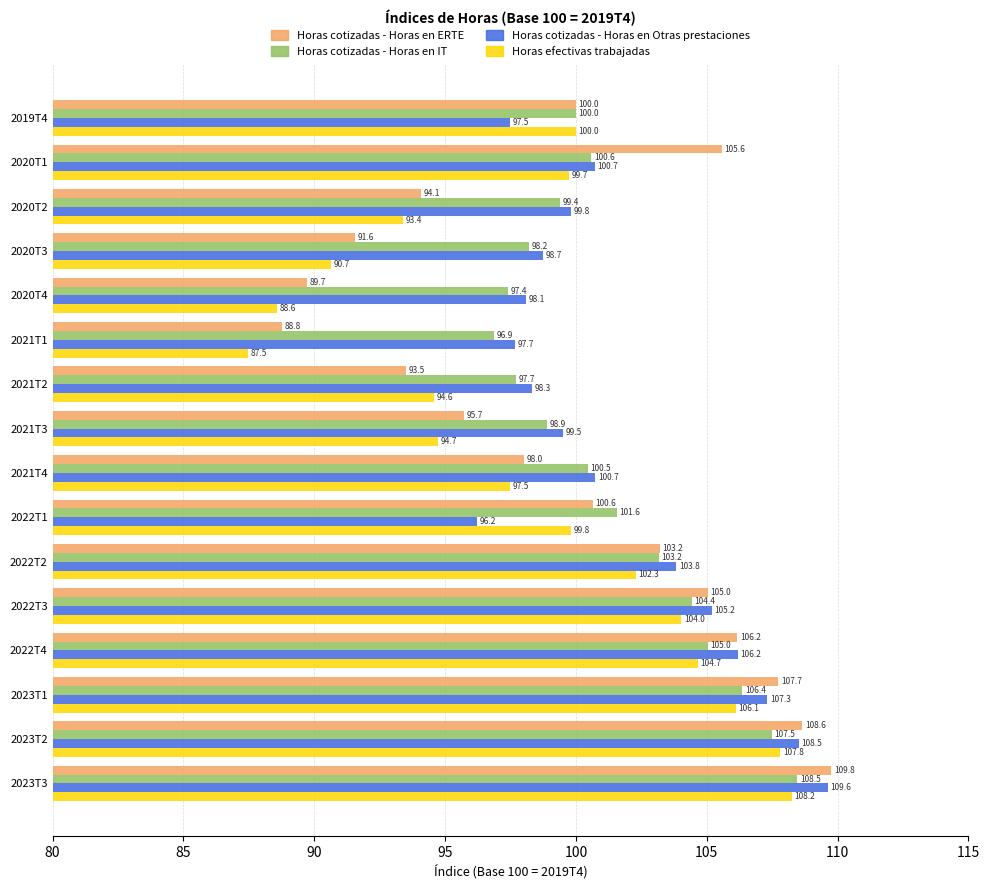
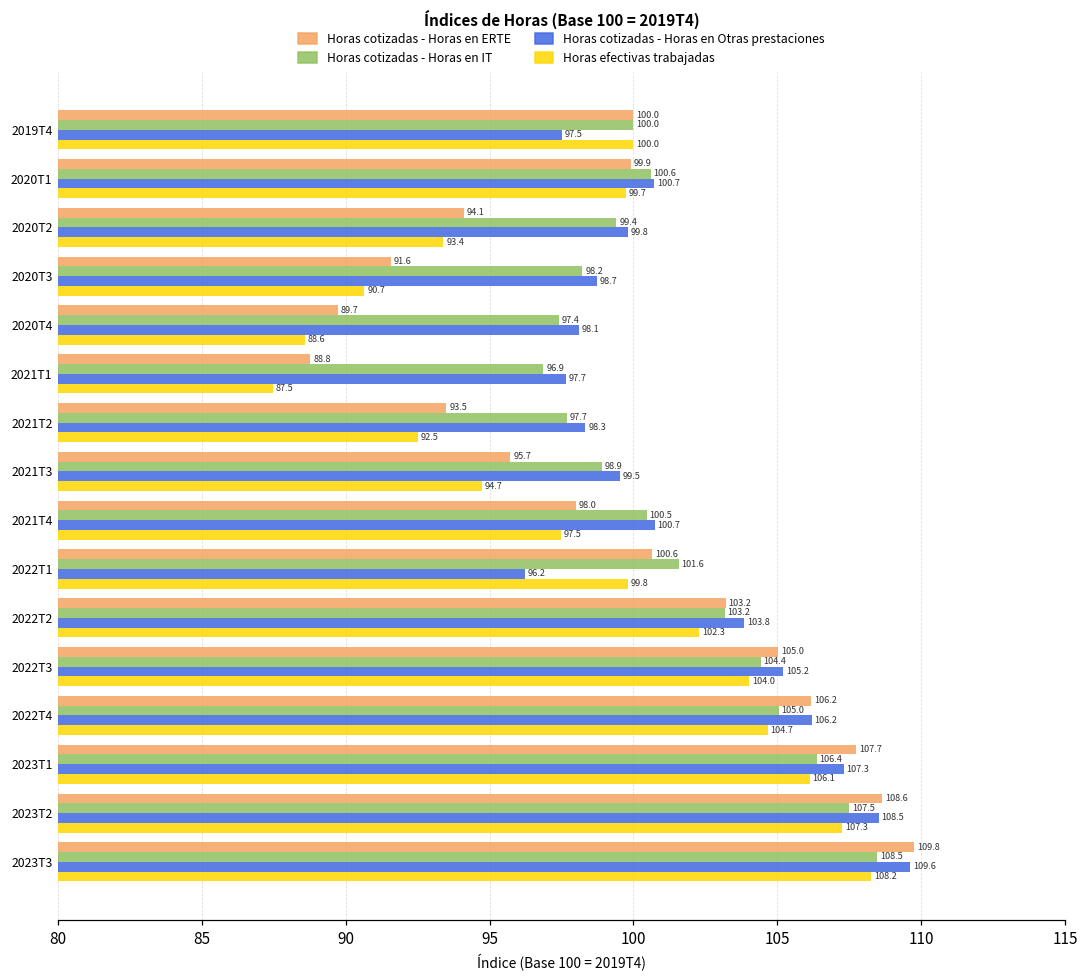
Horas cotizadas - Horas en ERTE, 2020T1: 105.6 -> 99.9
Horas efectivas trabajadas, 2021T2: 94.6 -> 92.5
Horas efectivas trabajadas, 2023T2: 107.8 -> 107.3
